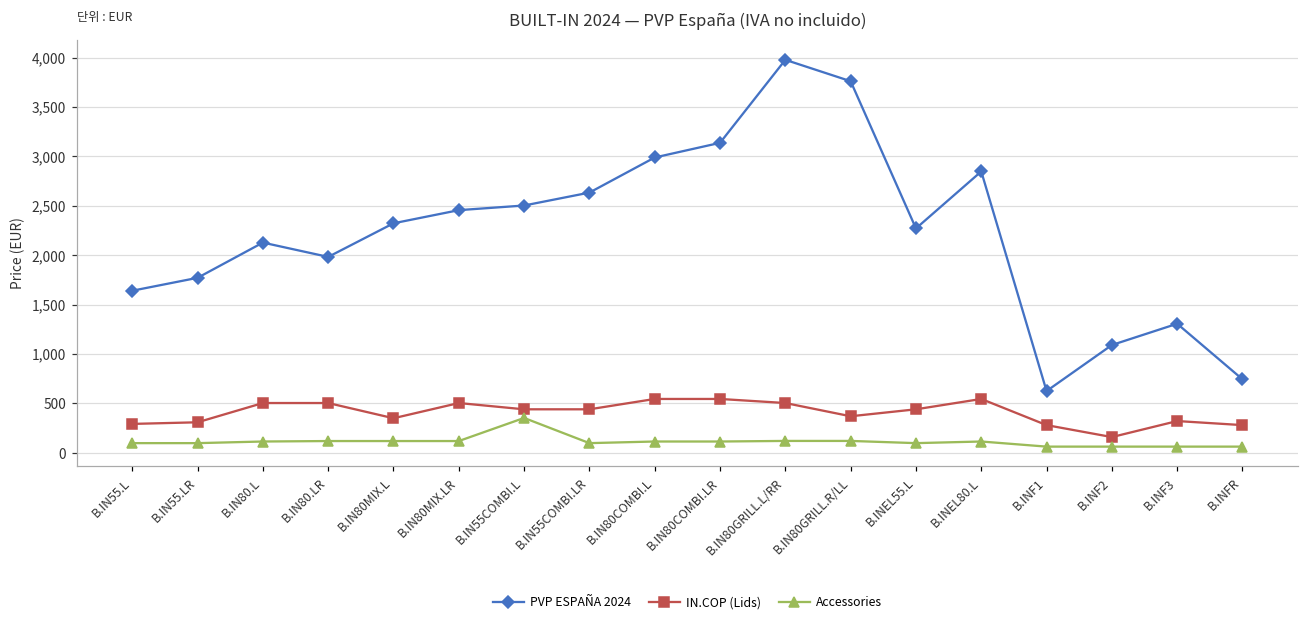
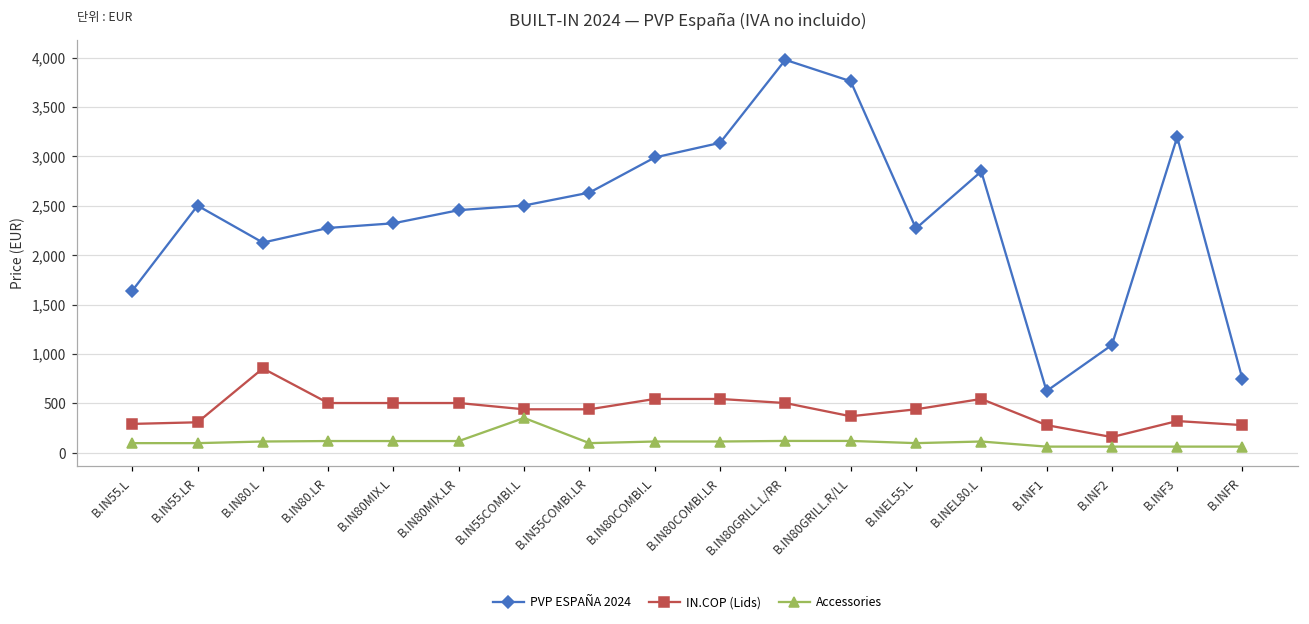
PVP ESPAÑA 2024, B.IN55.LR: 1,800 -> 2,500
IN.COP (Lids), B.IN80.L: 500 -> 900
PVP ESPAÑA 2024, B.IN80.LR: 2,000 -> 2,300
IN.COP (Lids), B.IN80MIX.L: 300 -> 500
PVP ESPAÑA 2024, B.INF3: 1,300 -> 3,200
